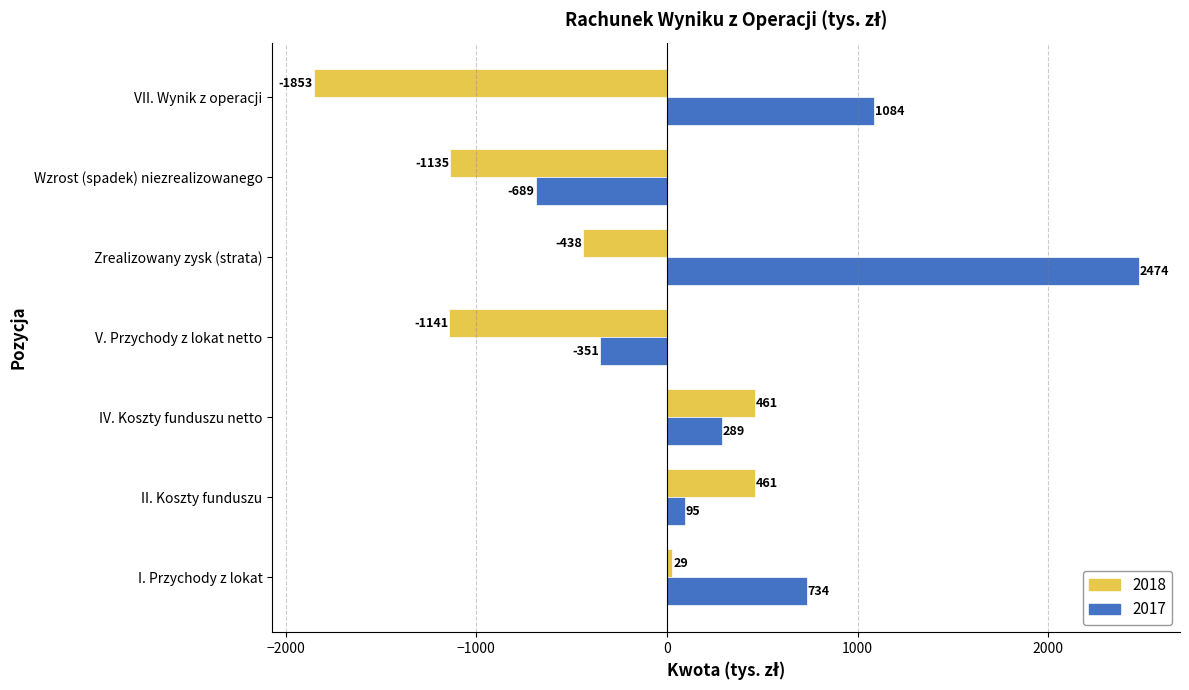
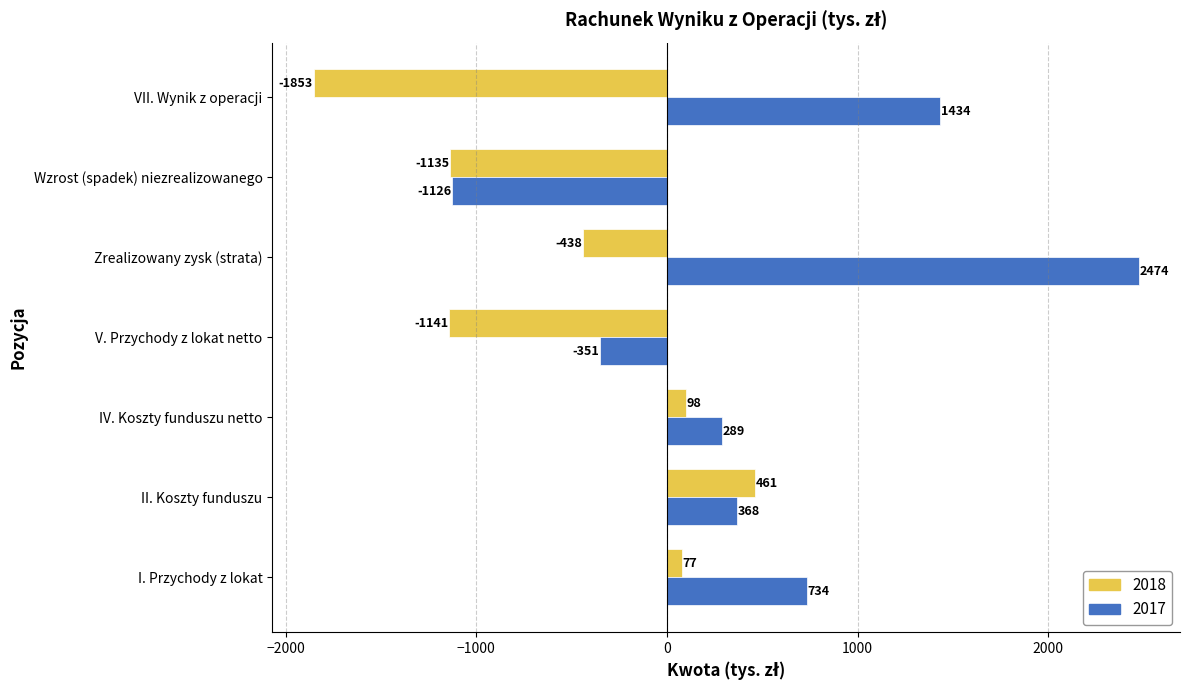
2017, VII. Wynik z operacji: 1084 -> 1434
2017, Wzrost (spadek) niezrealizowanego: -689 -> -1126
2018, IV. Koszty funduszu netto: 461 -> 98
2017, II. Koszty funduszu: 95 -> 368
2018, I. Przychody z lokat: 29 -> 77
